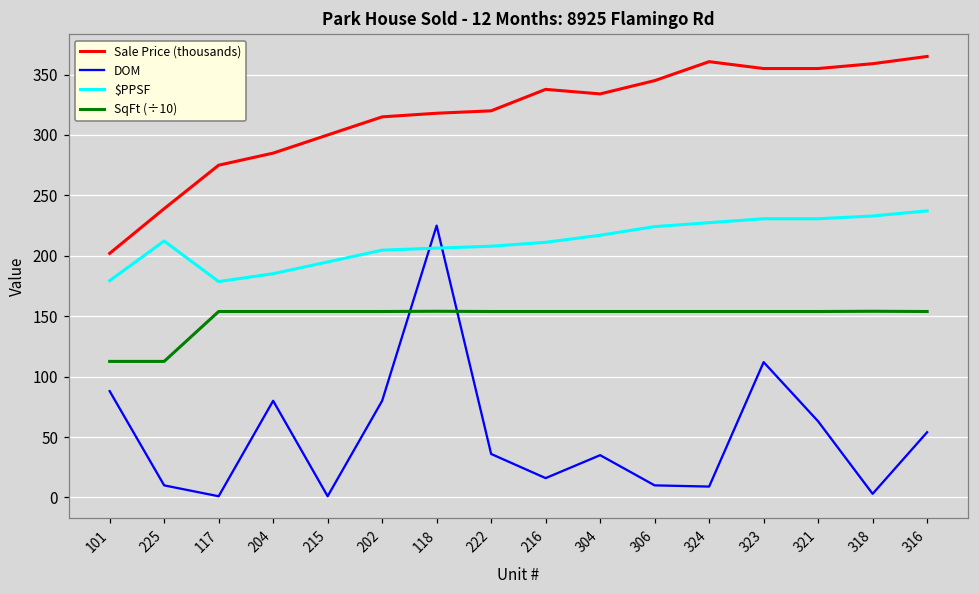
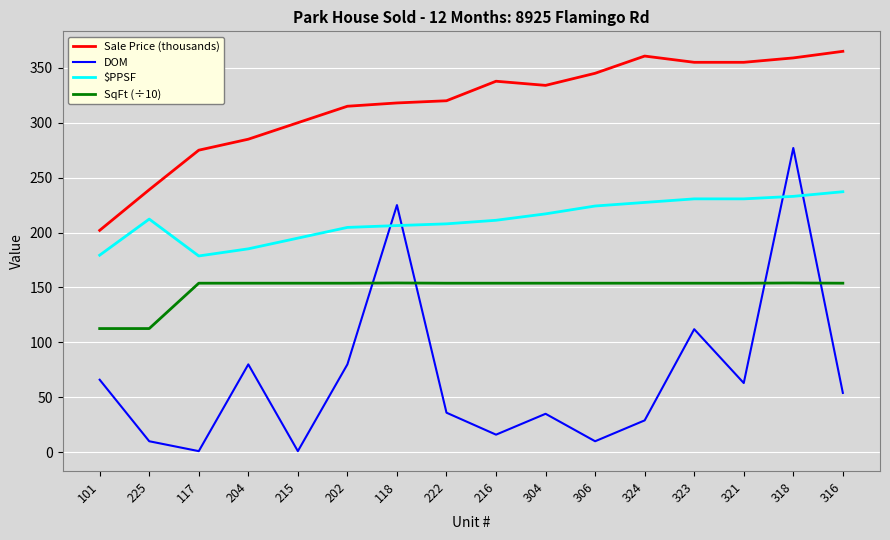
DOM, 101: 88 -> 66
DOM, 324: 9 -> 29
DOM, 318: 3 -> 277
